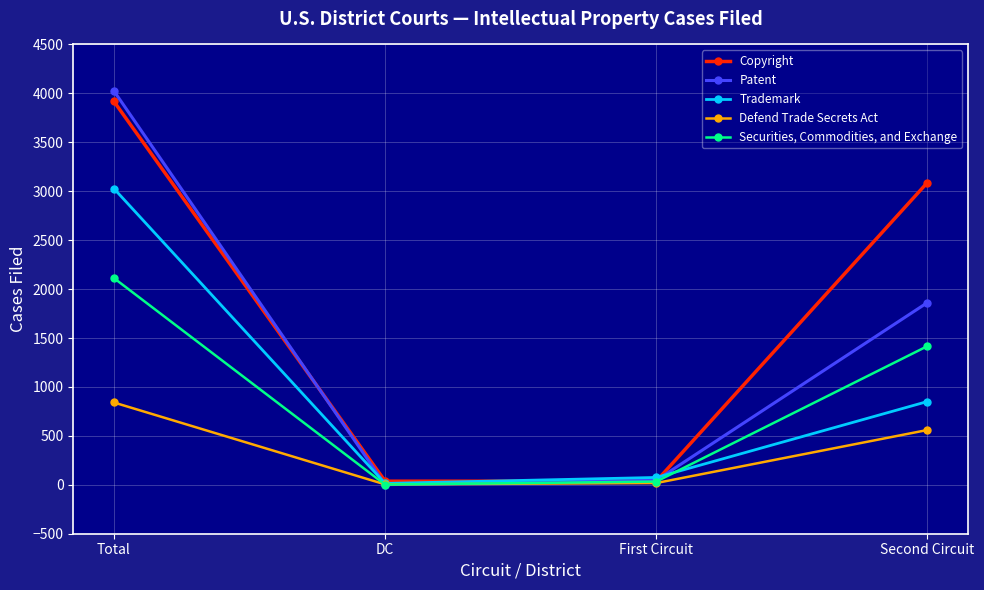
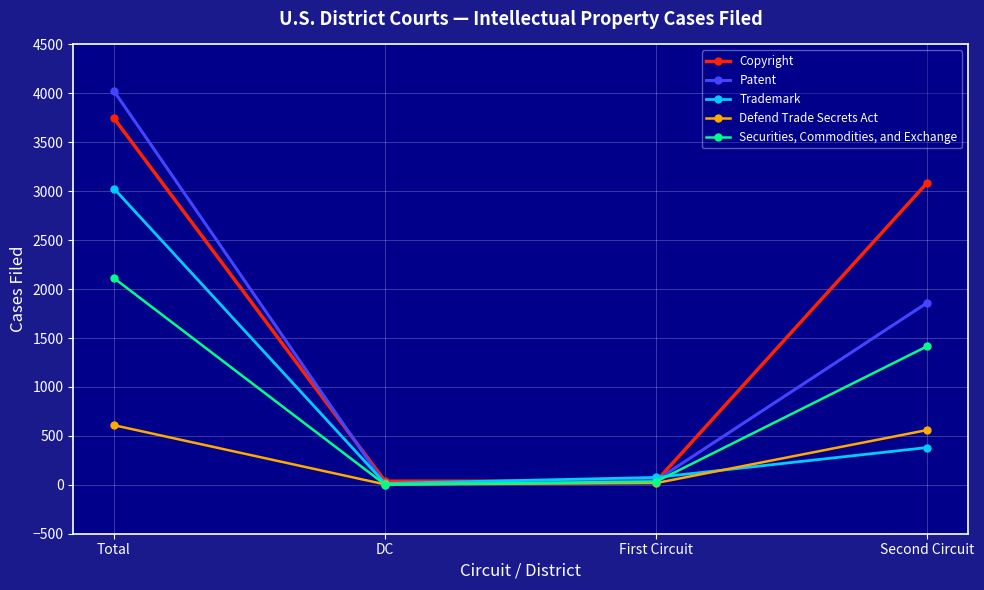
Copyright, Total: 3900 -> 3700
Defend Trade Secrets Act, Total: 800 -> 600
Trademark, Second Circuit: 900 -> 400
